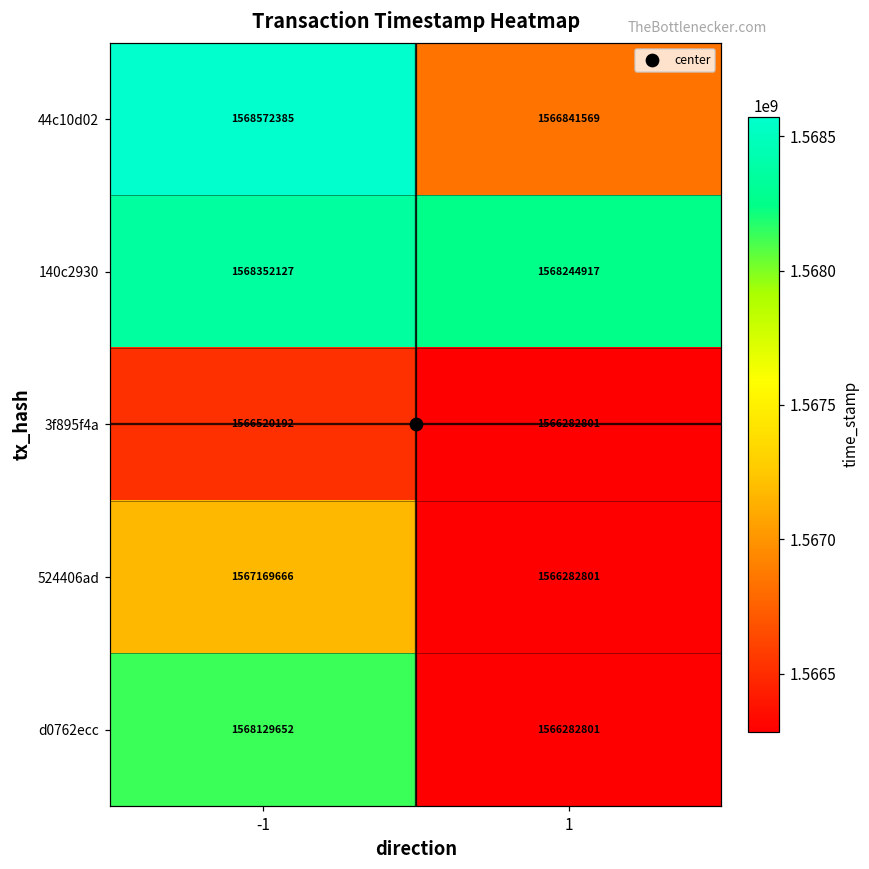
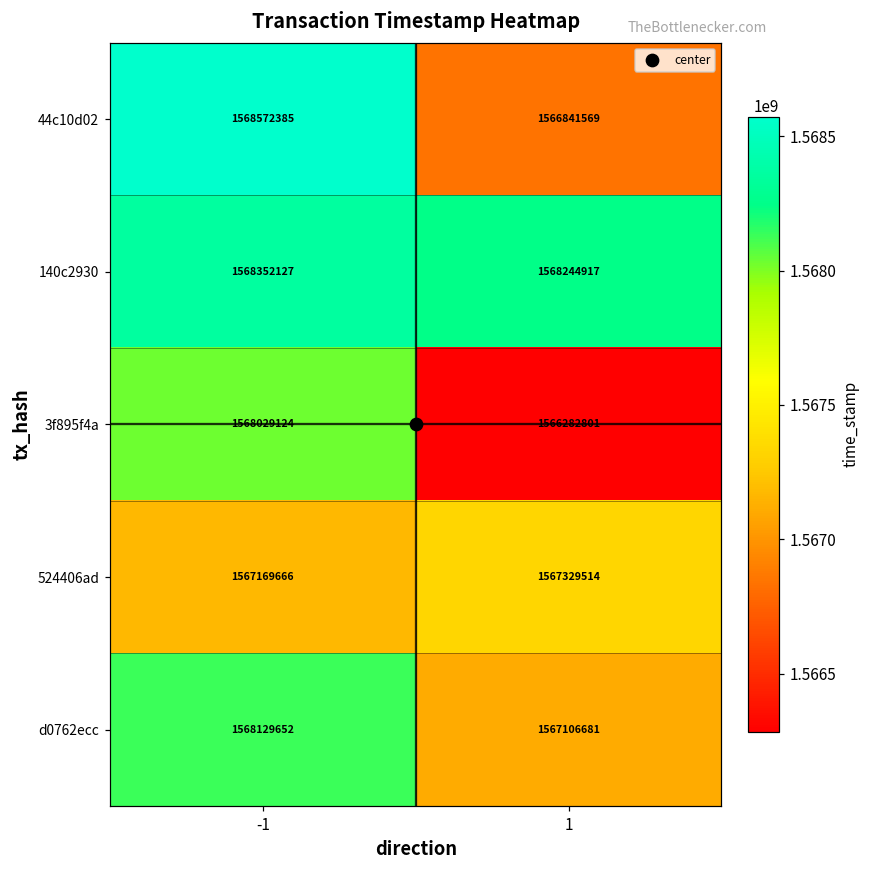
3f895f4a, -1: 1566520192 -> 1568029124
524406ad, 1: 1566282801 -> 1567329514
d0762ecc, 1: 1566282801 -> 1567106681
